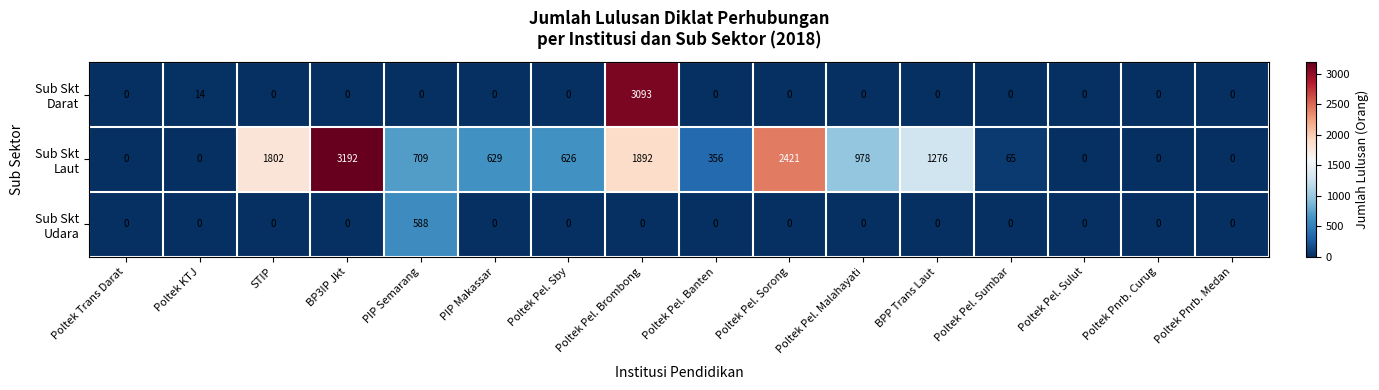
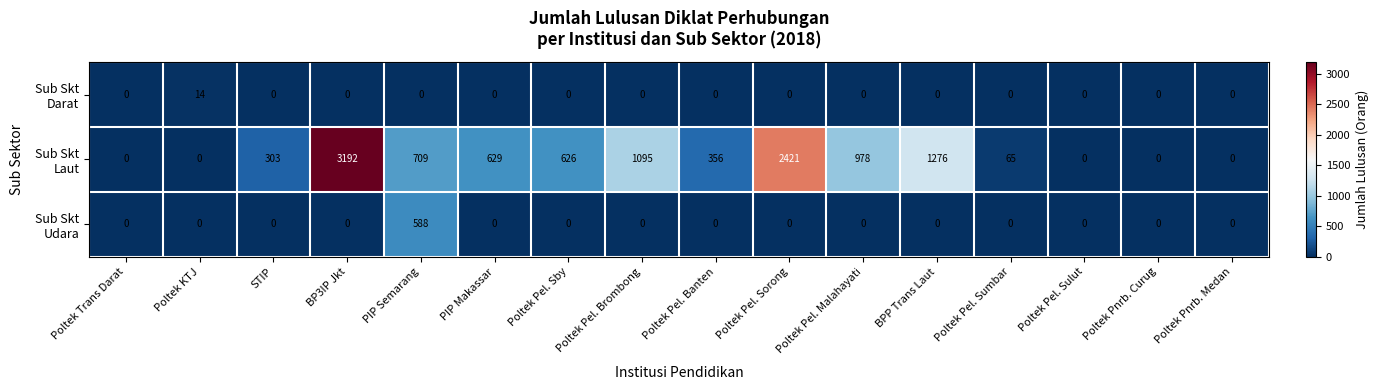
Sub Skt Darat, Poltek Pel. Brombong: 3093 -> 0
Sub Skt Laut, STIP: 1802 -> 303
Sub Skt Laut, Poltek Pel. Brombong: 1892 -> 1095
